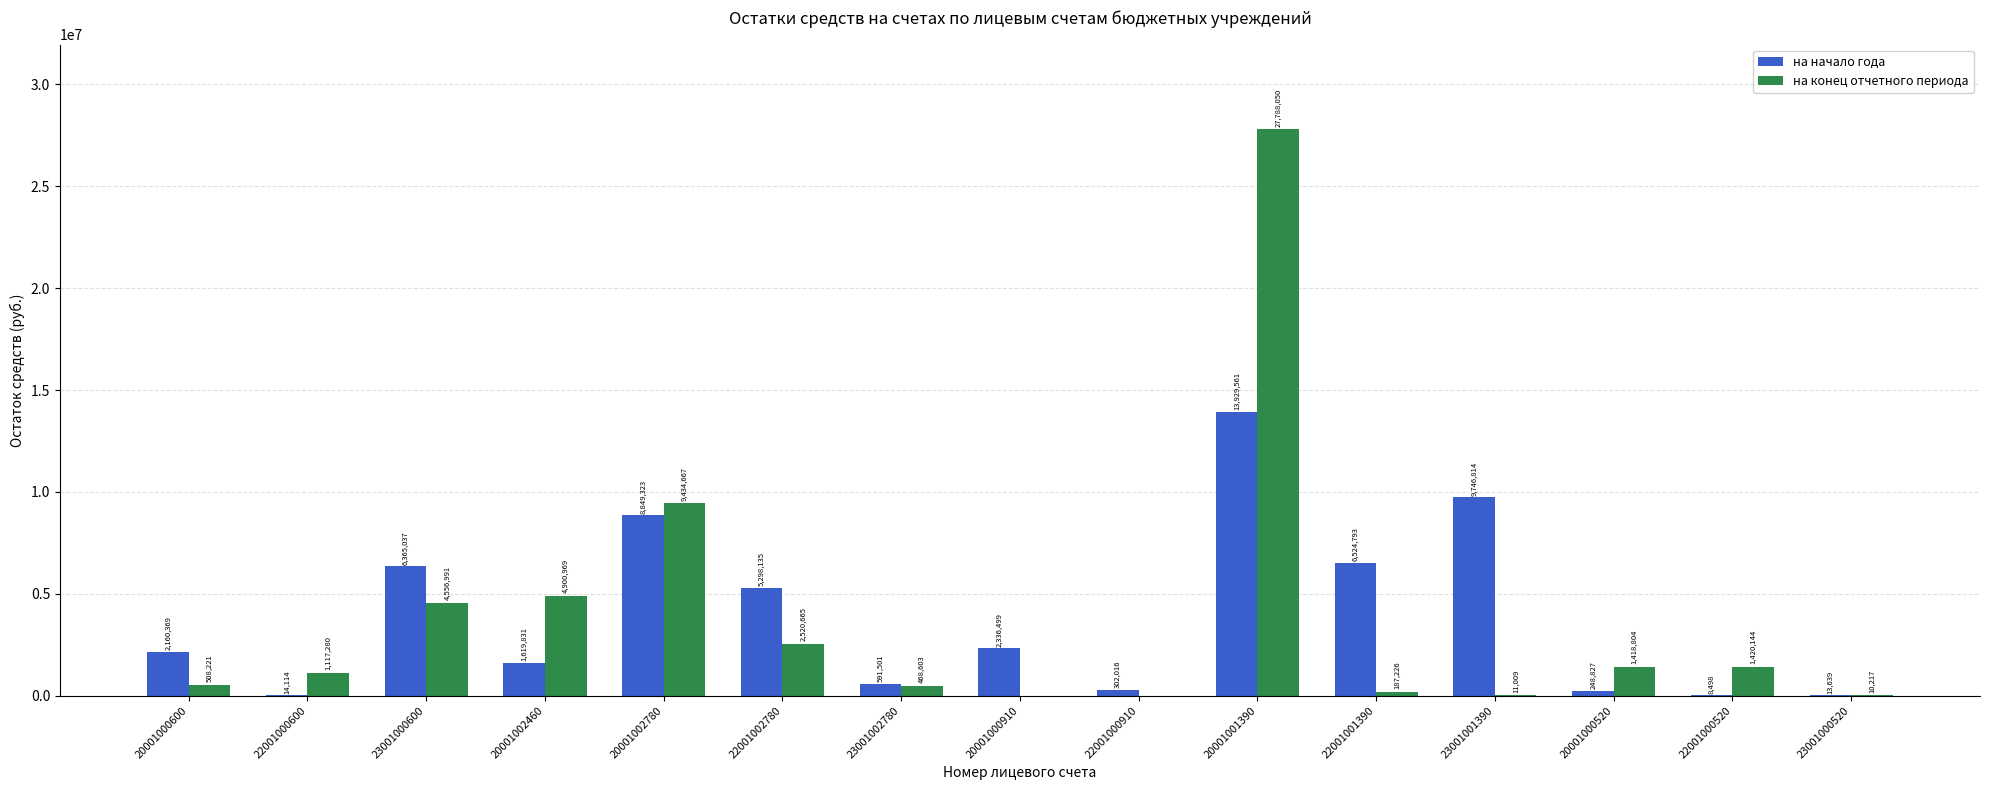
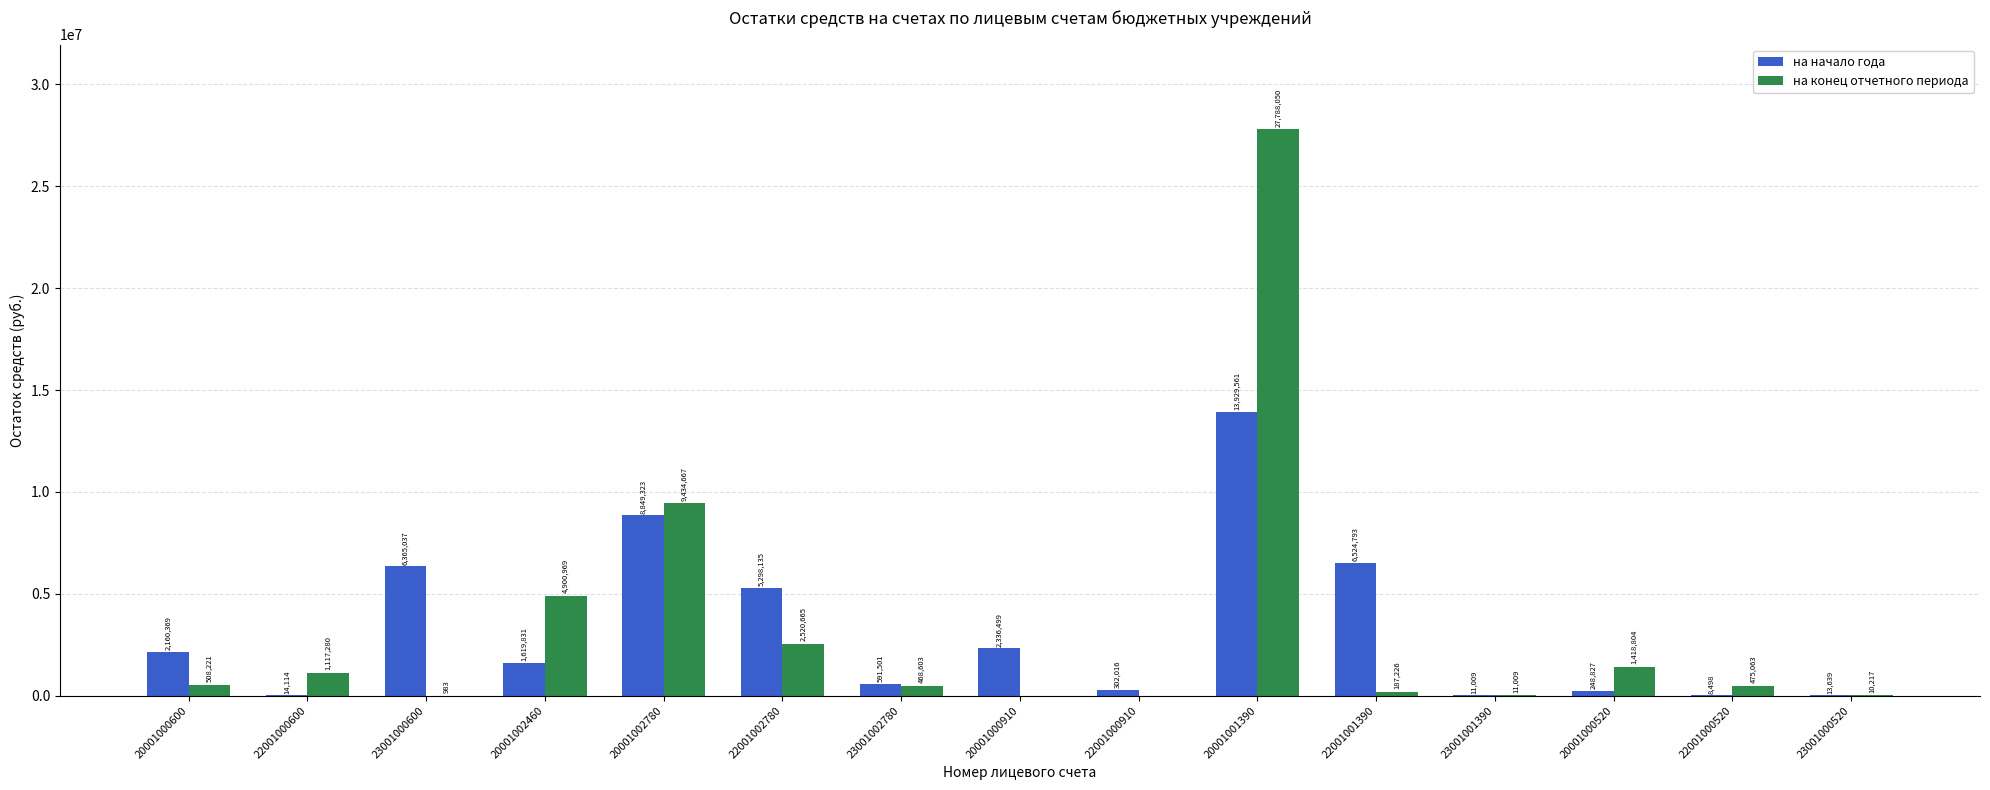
на конец отчетного периода, 23001000600: 4,556,991 -> 983
на начало года, 23001001390: 9,746,814 -> 11,009
на конец отчетного периода, 22001000520: 1,420,144 -> 475,063
